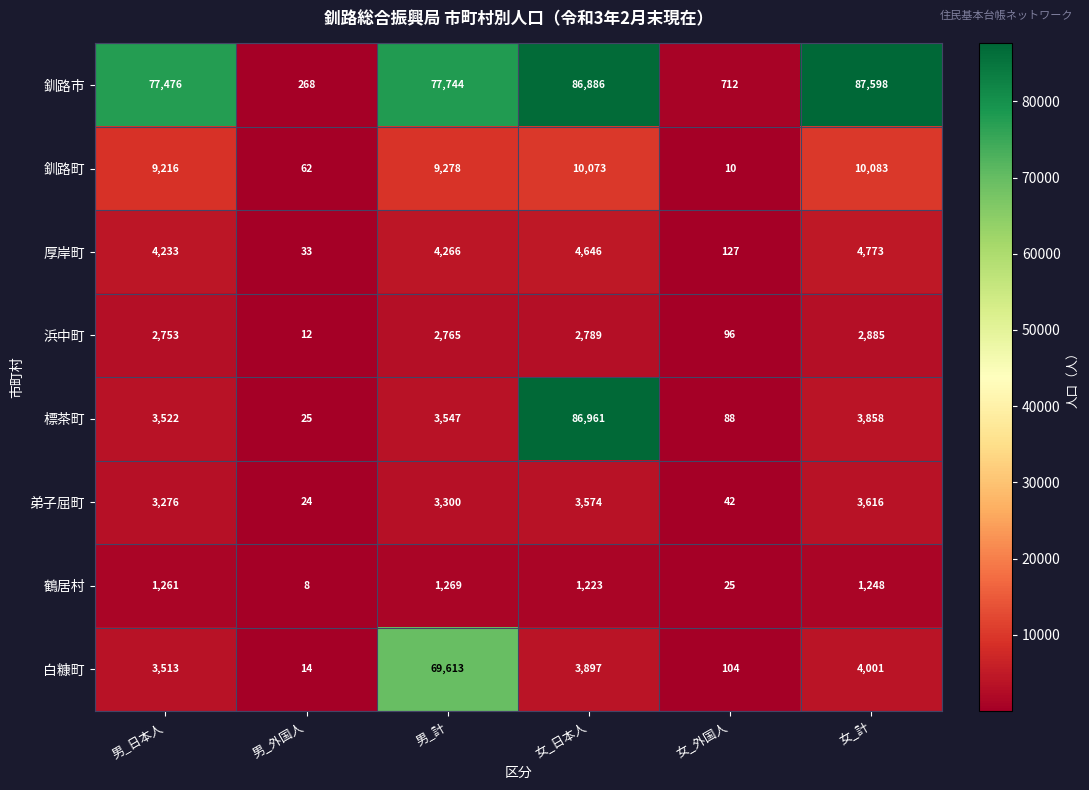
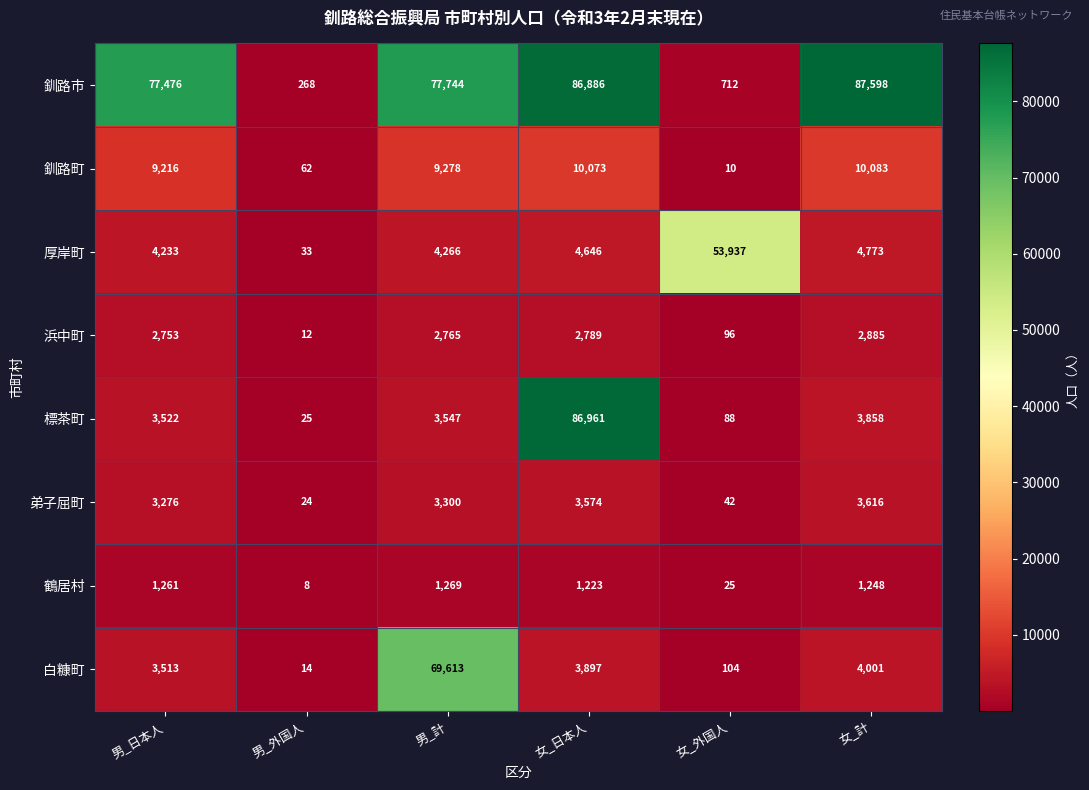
厚岸町, 女_外国人: 127 -> 53,937
